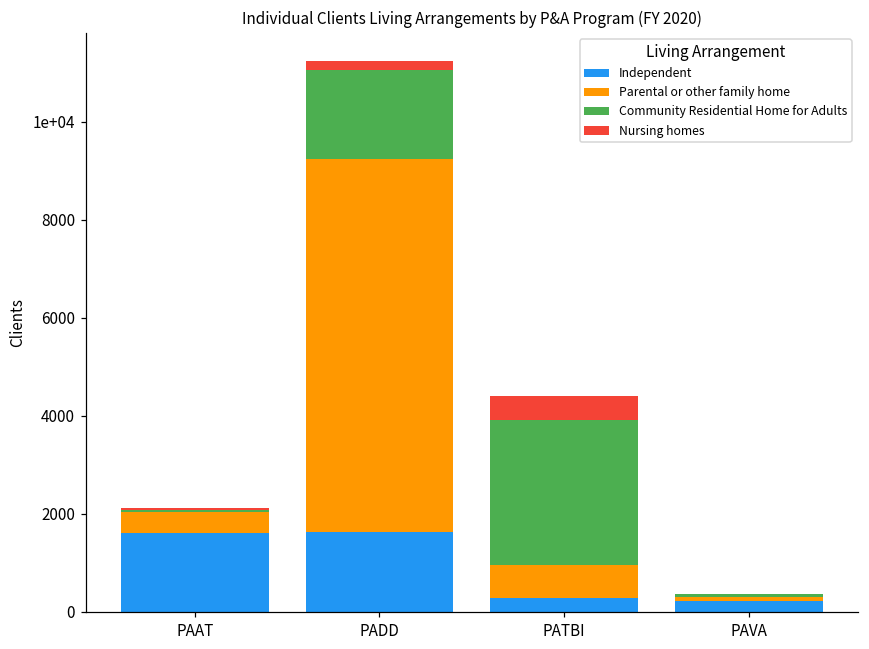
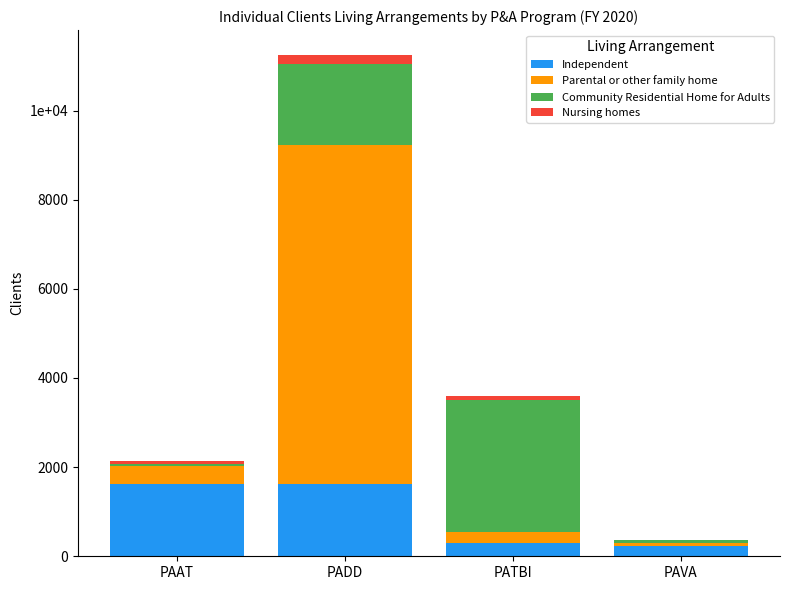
Parental or other family home, PATBI: 700 -> 300
Nursing homes, PATBI: 500 -> 100
